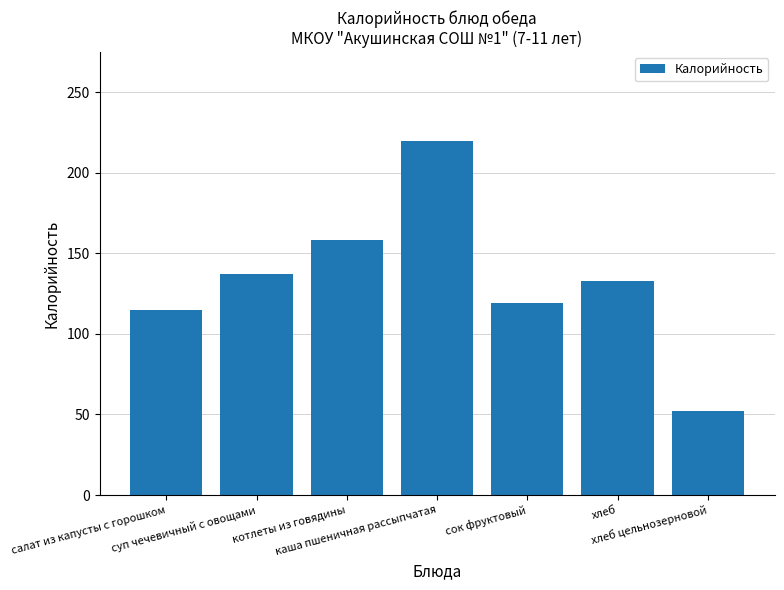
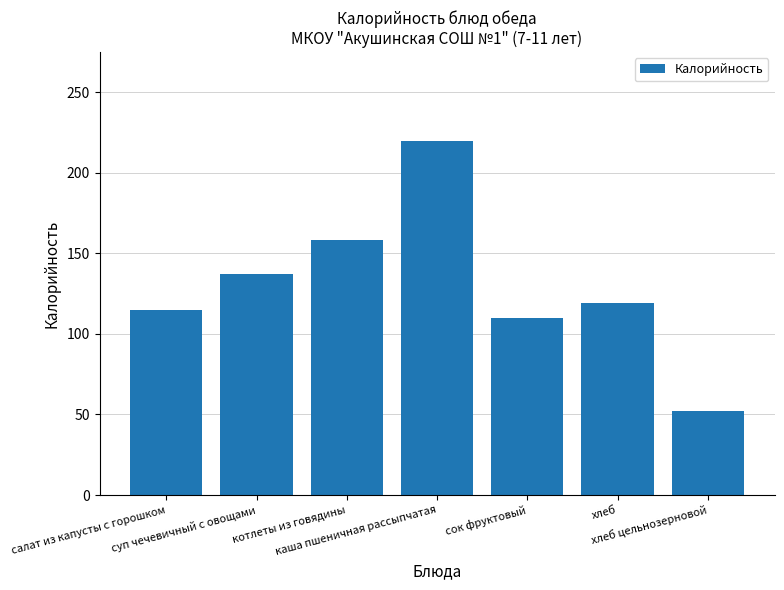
сок фруктовый: 119 -> 110
хлеб: 133 -> 119
